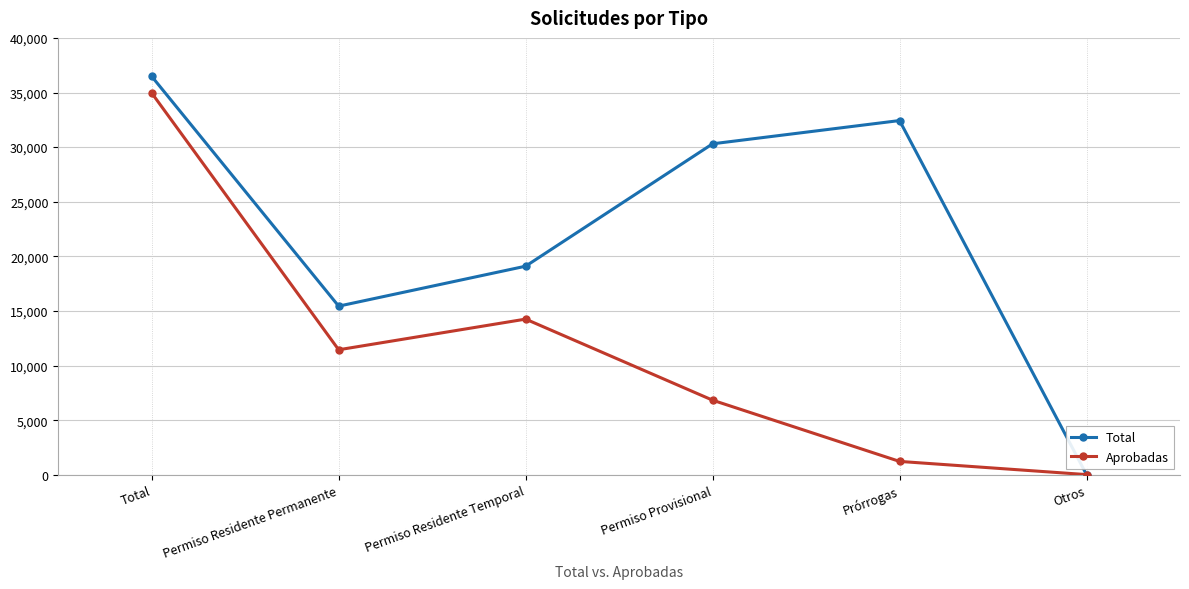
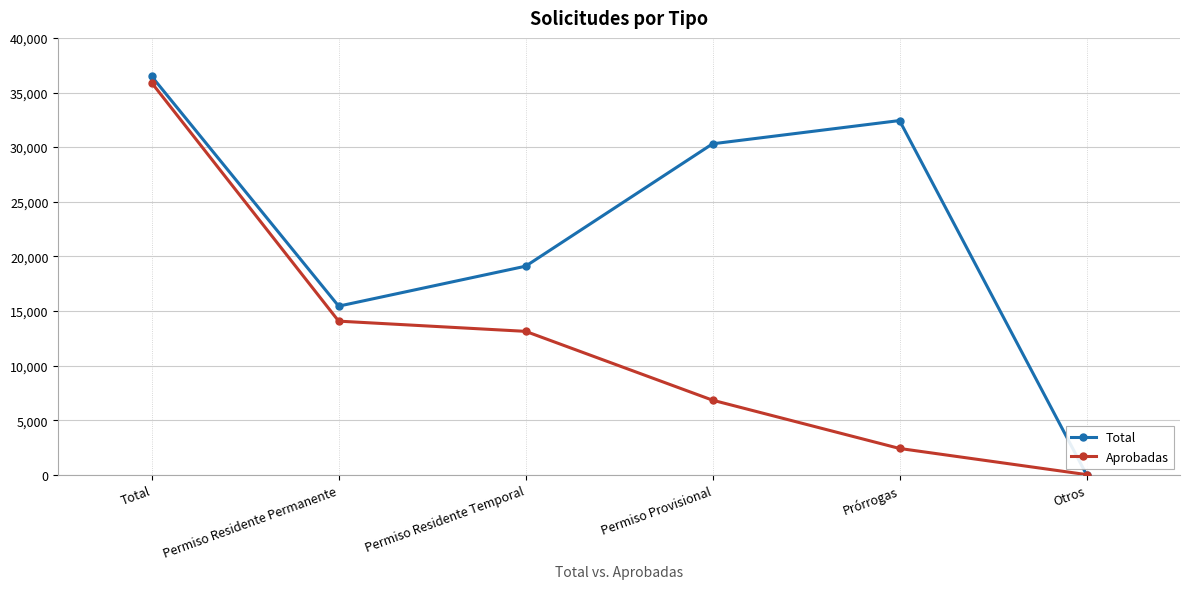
Aprobadas, Total: 35,000 -> 35,900
Aprobadas, Permiso Residente Permanente: 11,400 -> 14,100
Aprobadas, Permiso Residente Temporal: 14,300 -> 13,100
Aprobadas, Prórrogas: 1,200 -> 2,400
